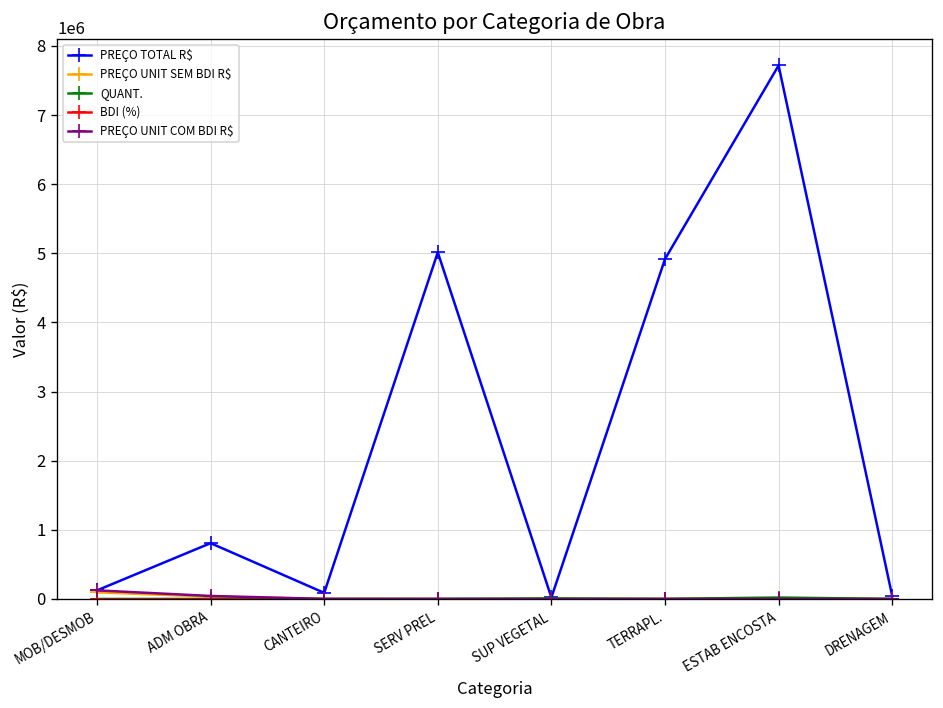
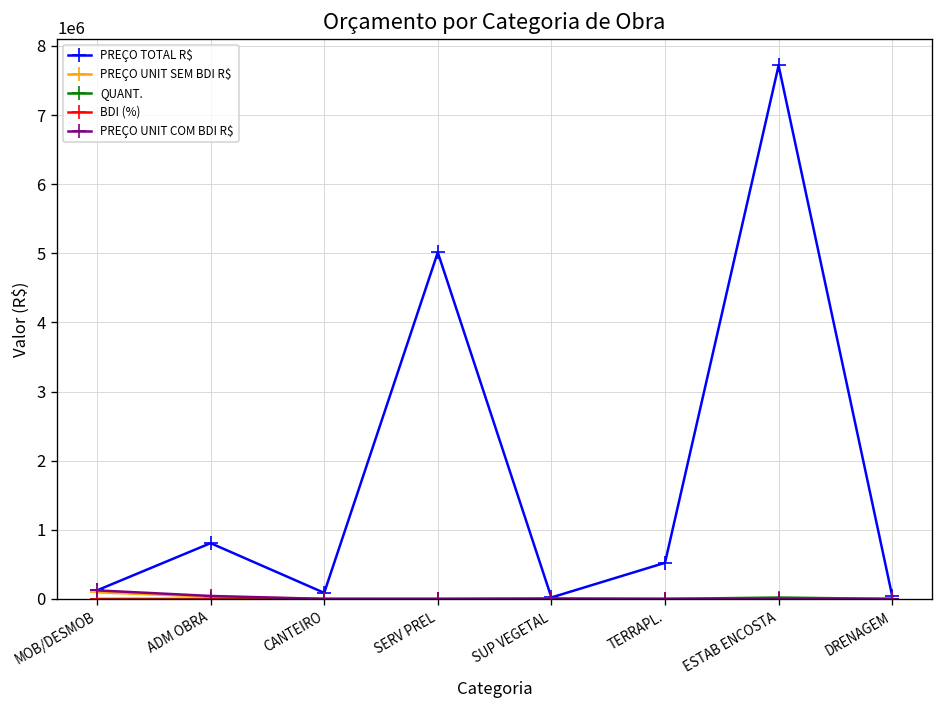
PREÇO TOTAL R$, TERRAPL.: 4900000 -> 500000
